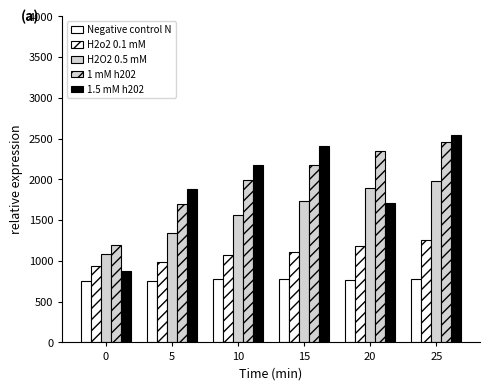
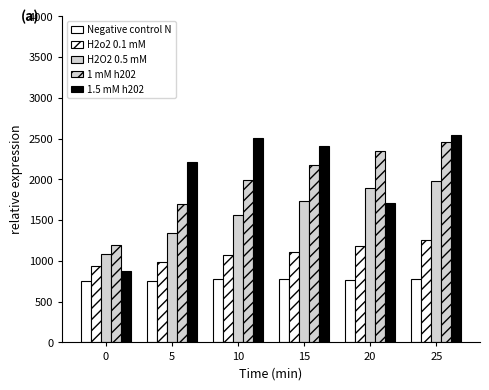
1.5 mM h202, 5: 1900 -> 2200
1.5 mM h202, 10: 2200 -> 2500
